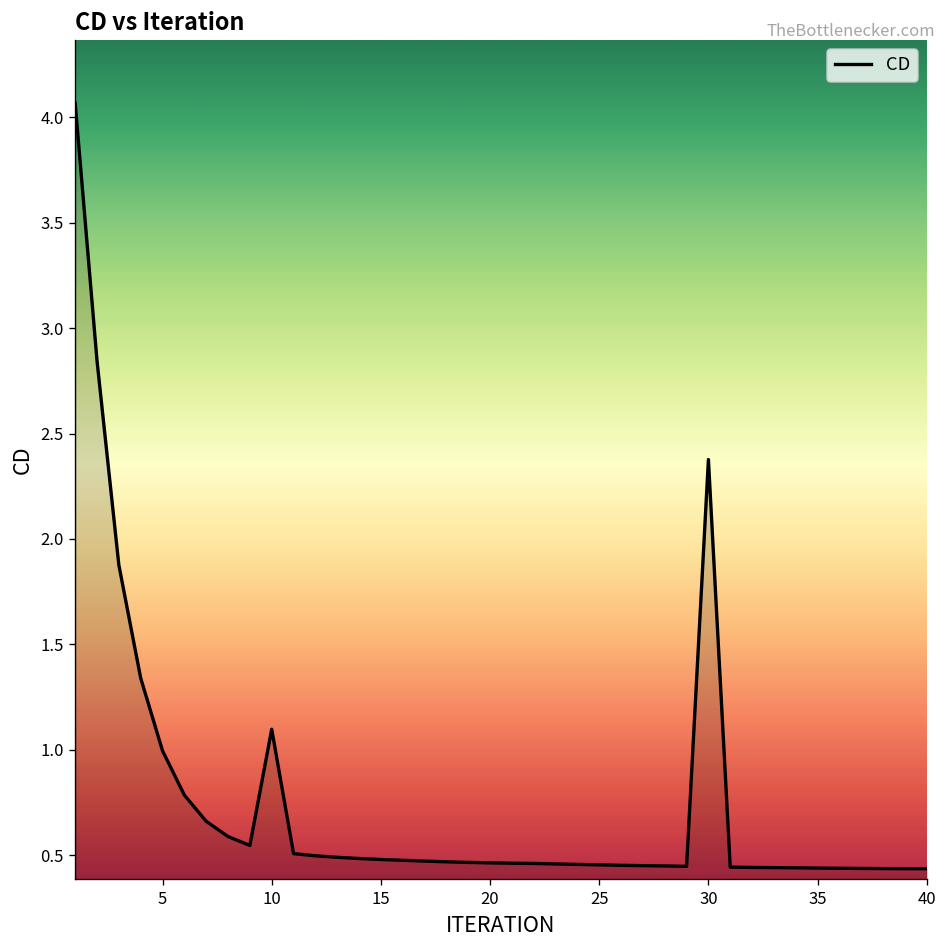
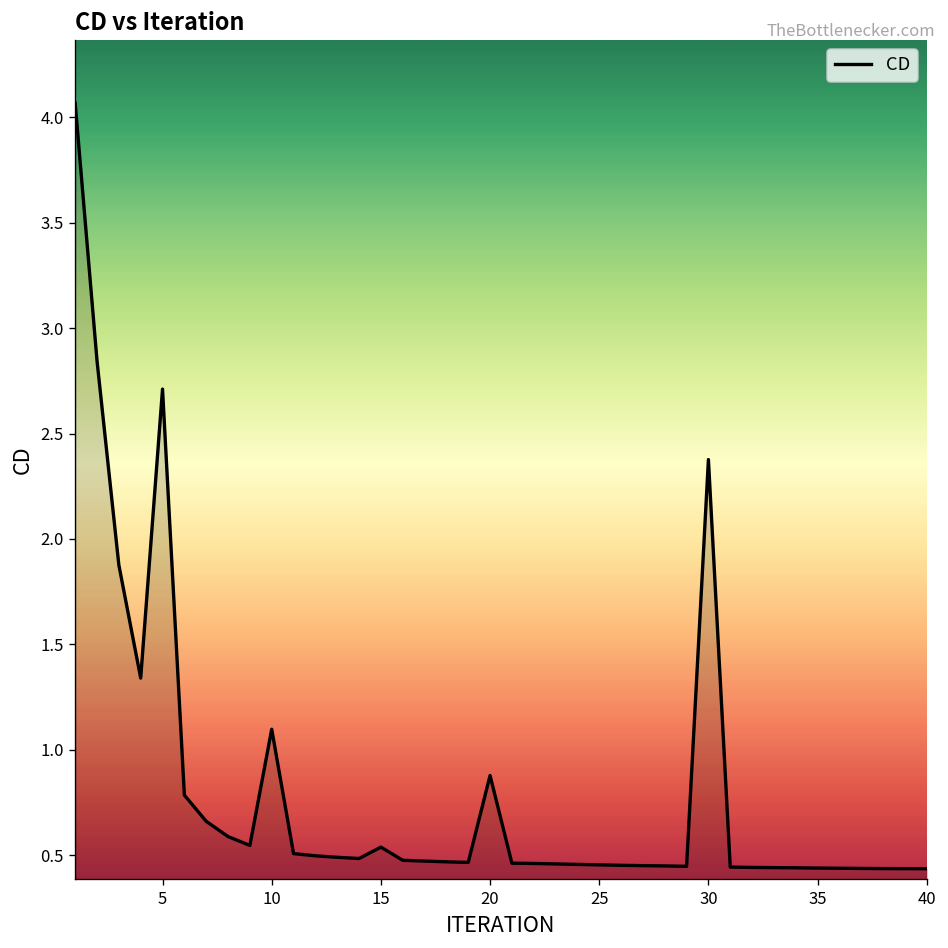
5: 0.99 -> 2.71
15: 0.48 -> 0.54
20: 0.46 -> 0.88
